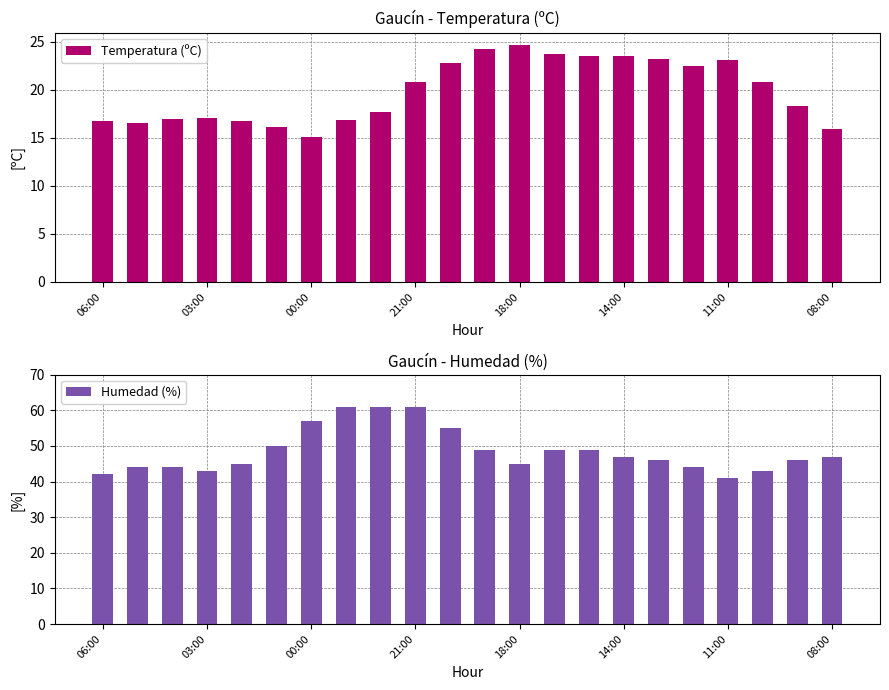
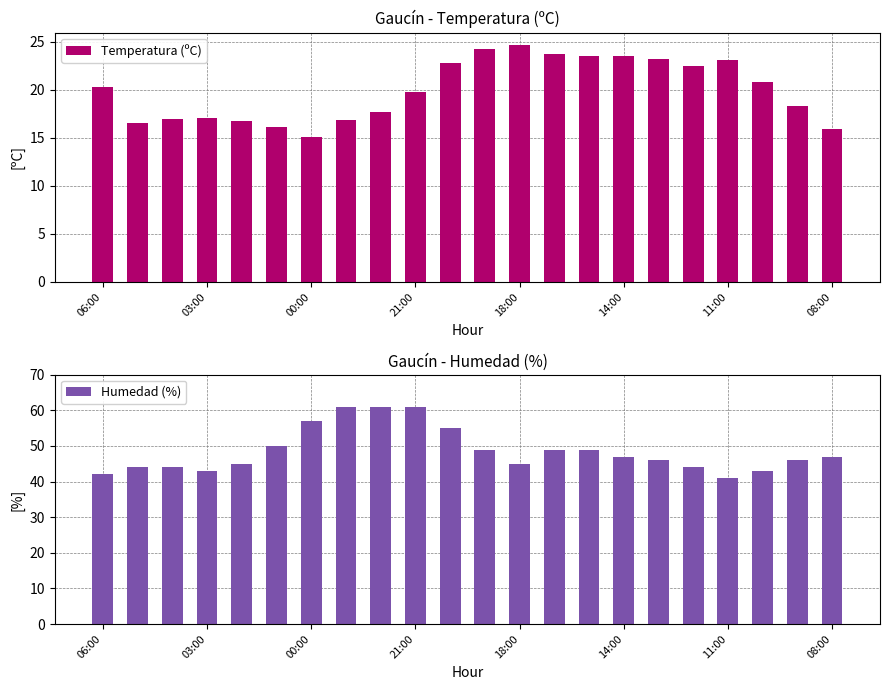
Gaucín - Temperatura (ºC), 06:00: 17 -> 20
Gaucín - Temperatura (ºC), 21:00: 21 -> 20
